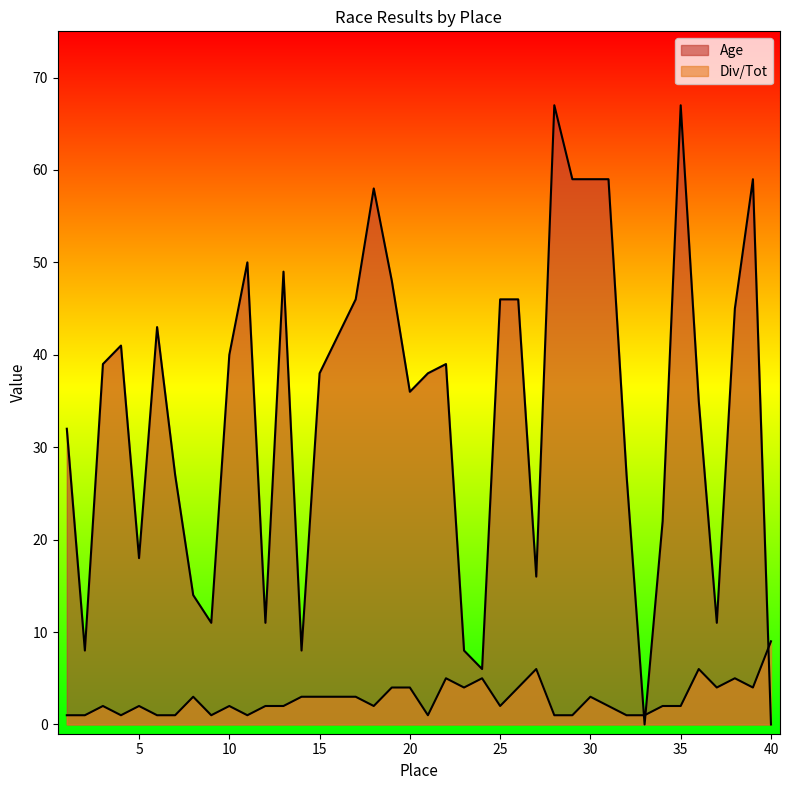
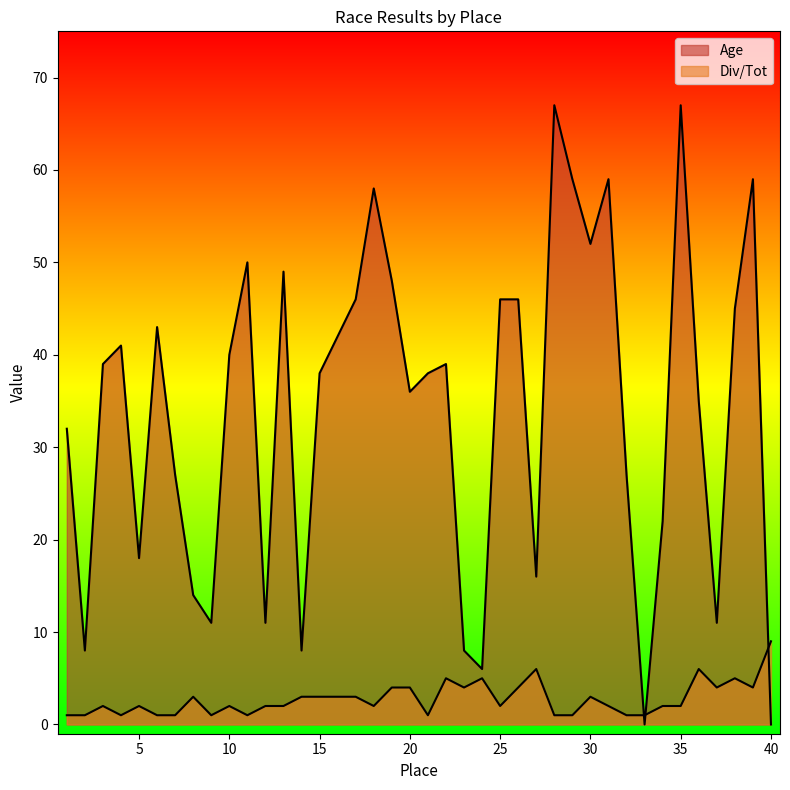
Age, 30: 59 -> 52
